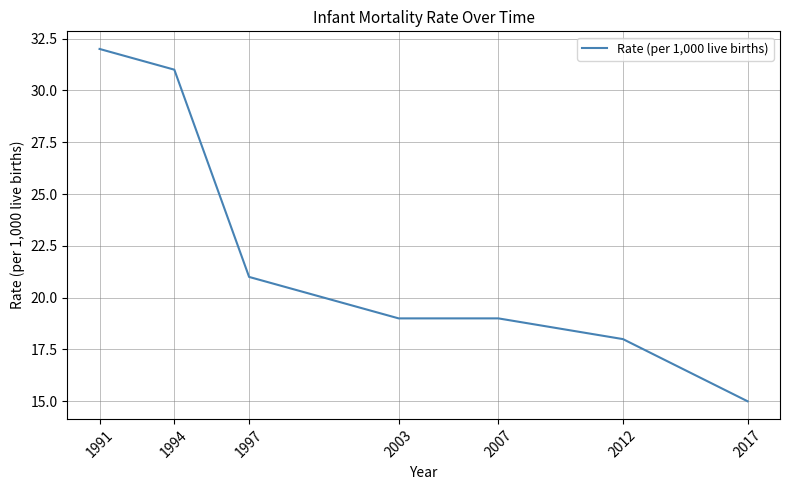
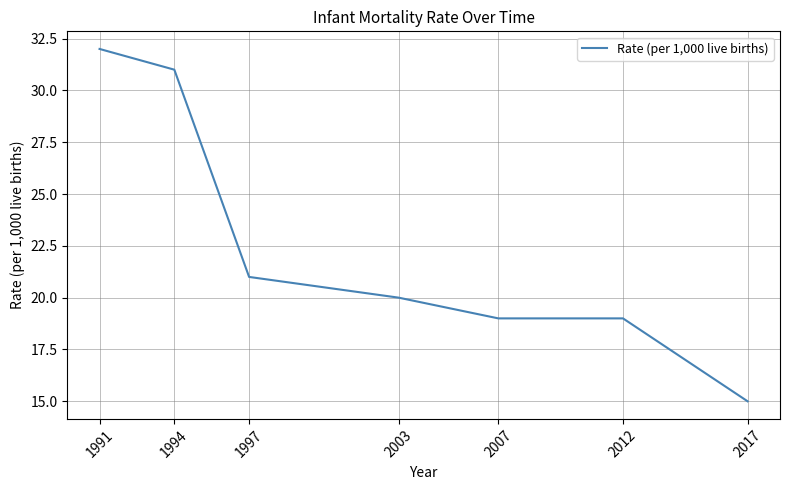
2003: 19 -> 20
2012: 18 -> 19
